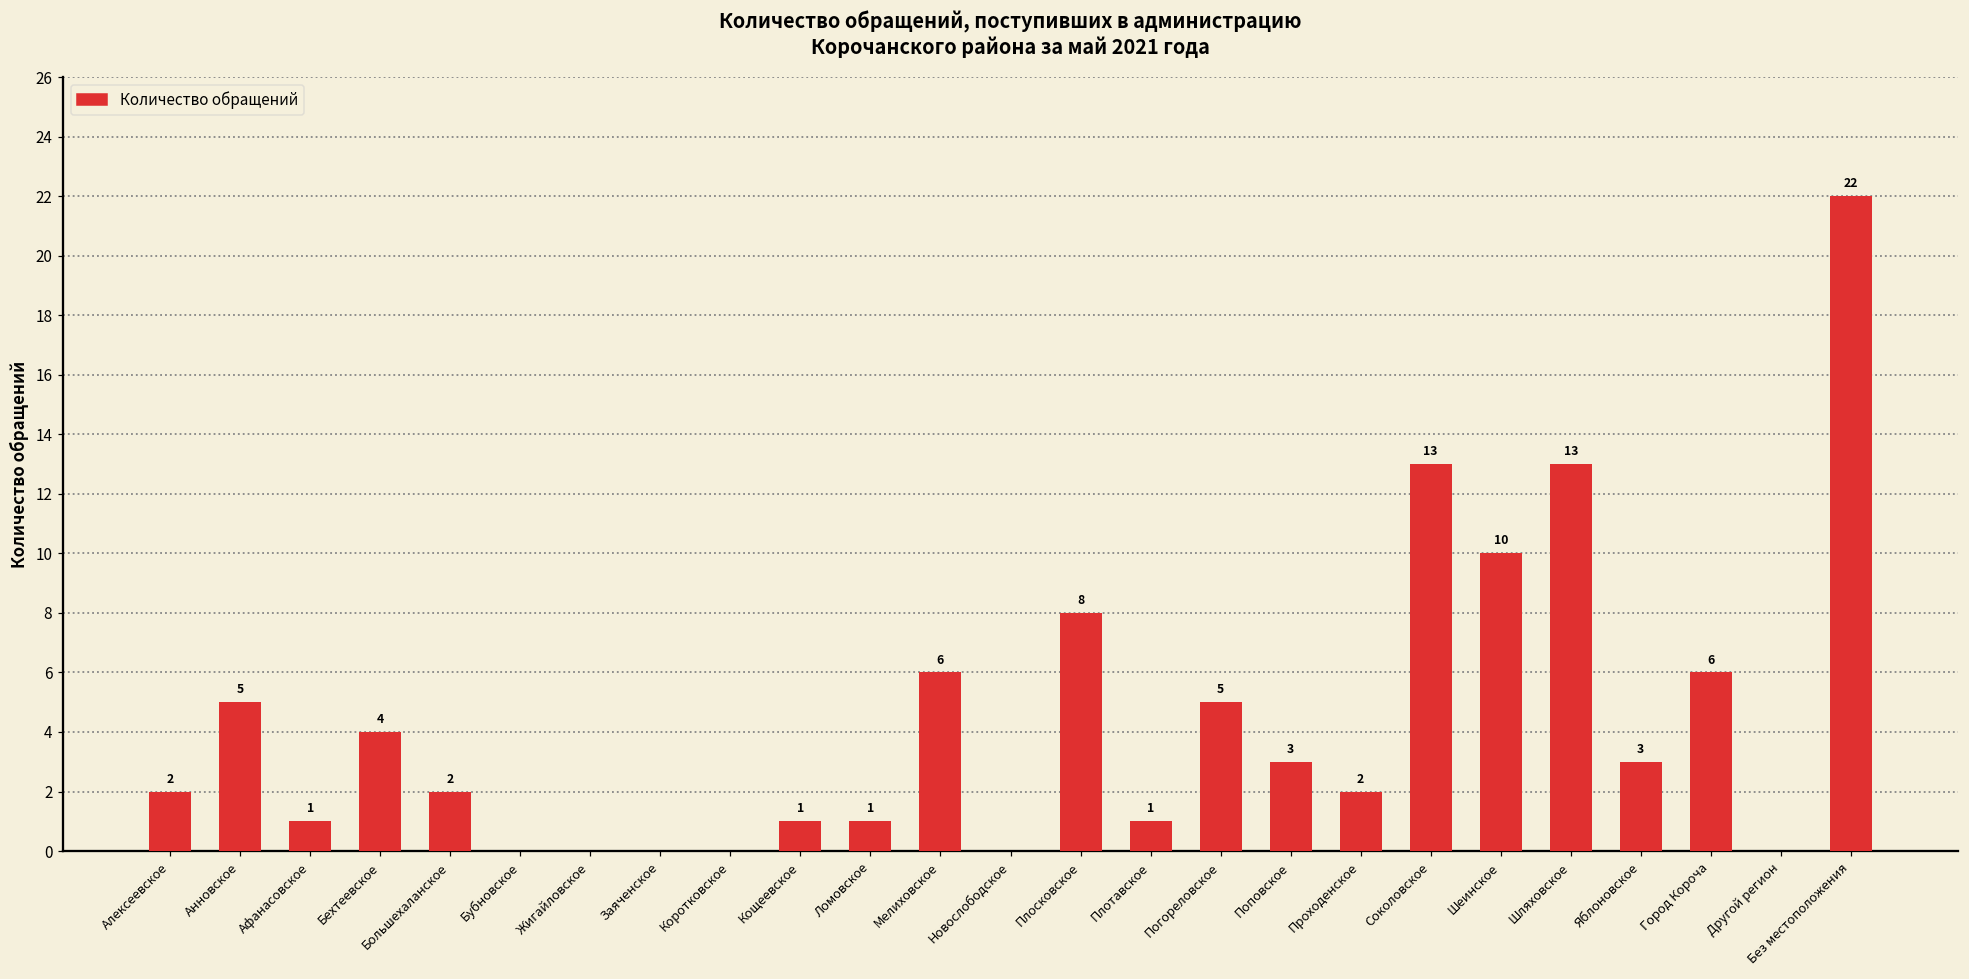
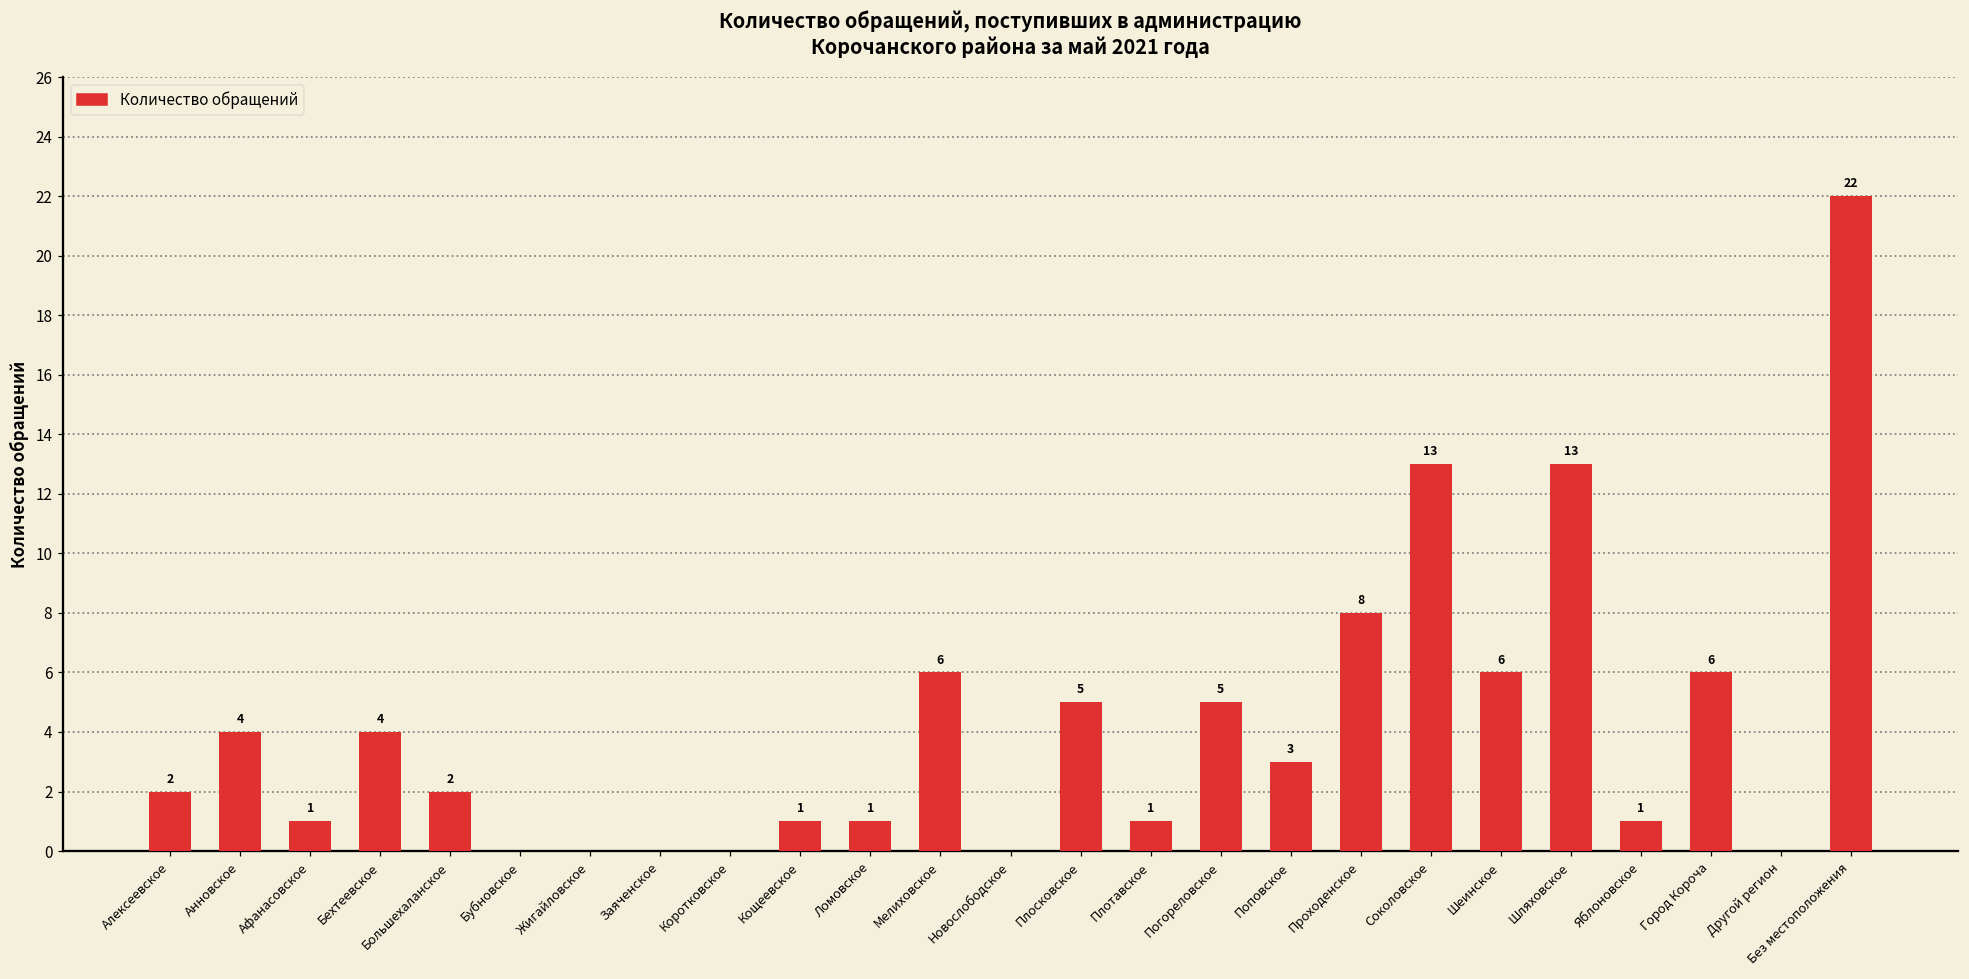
Анновское: 5 -> 4
Плосковское: 8 -> 5
Проходенское: 2 -> 8
Шеинское: 10 -> 6
Яблоновское: 3 -> 1
